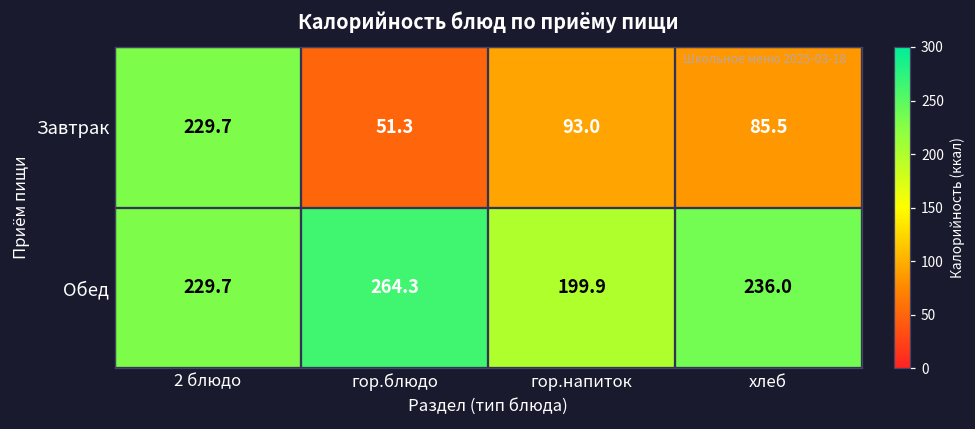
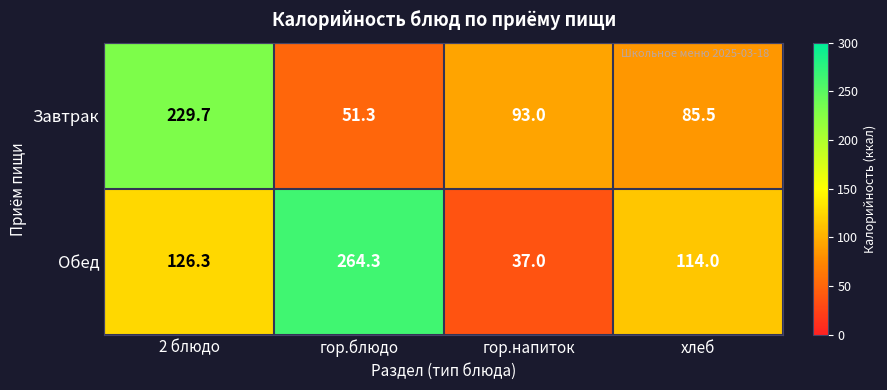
Обед, 2 блюдо: 229.7 -> 126.3
Обед, гор.напиток: 199.9 -> 37.0
Обед, хлеб: 236.0 -> 114.0
